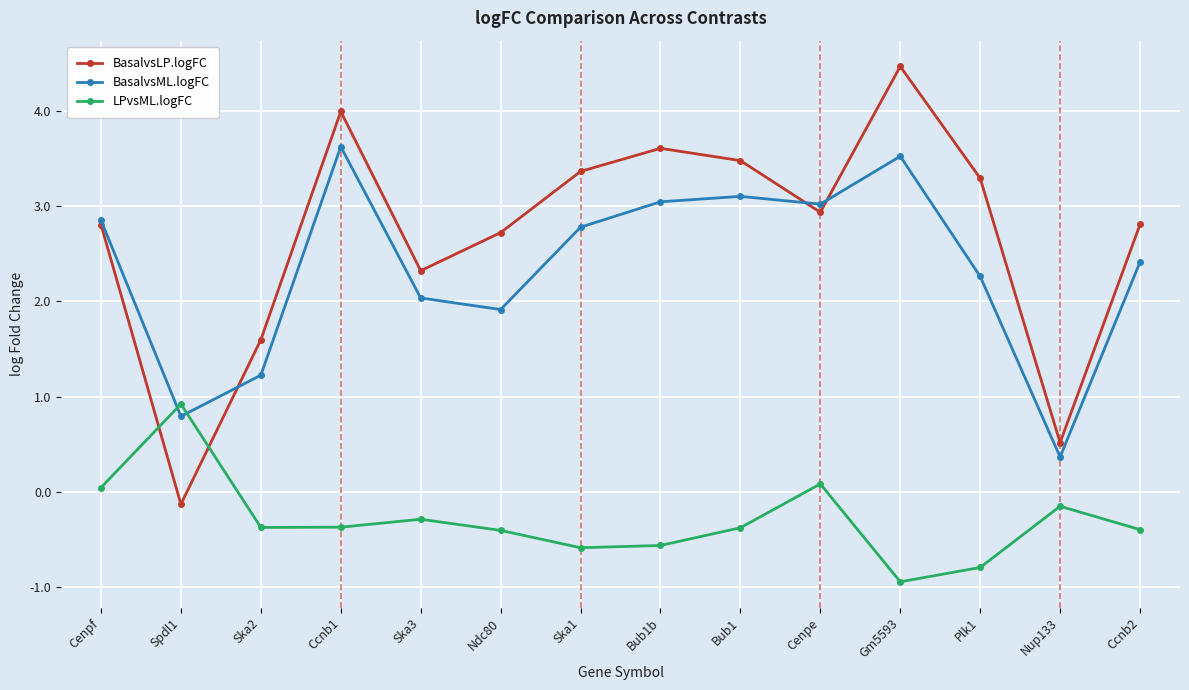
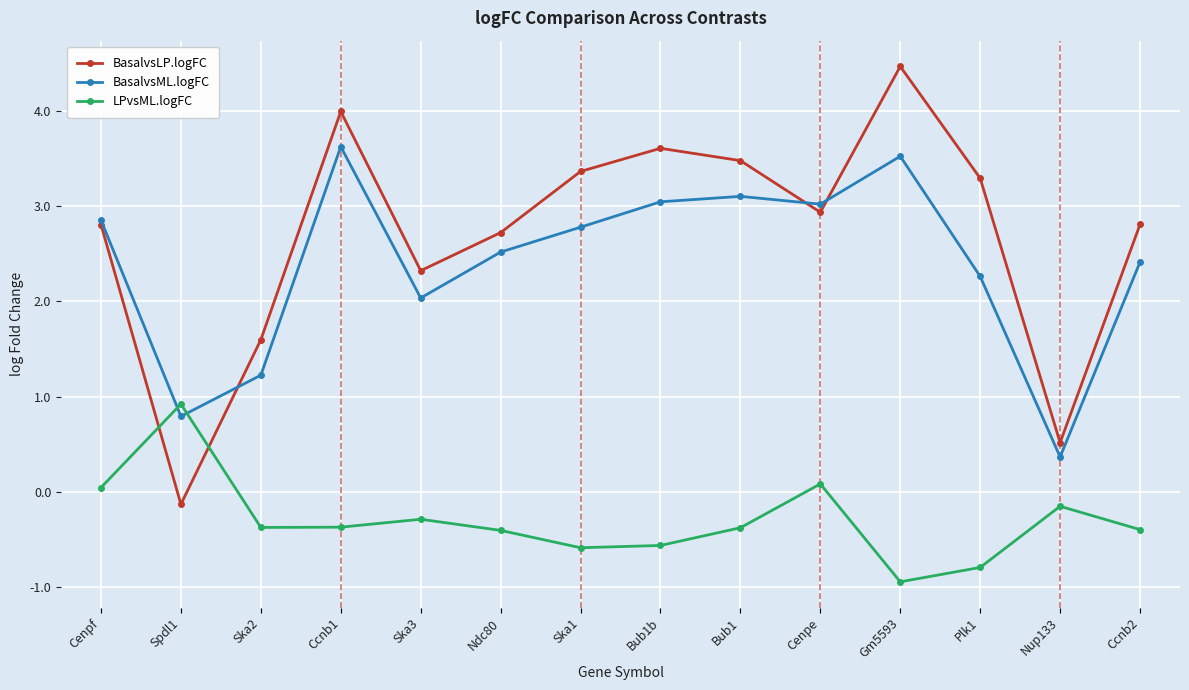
BasalvsML.logFC, Ndc80: 1.9 -> 2.5
